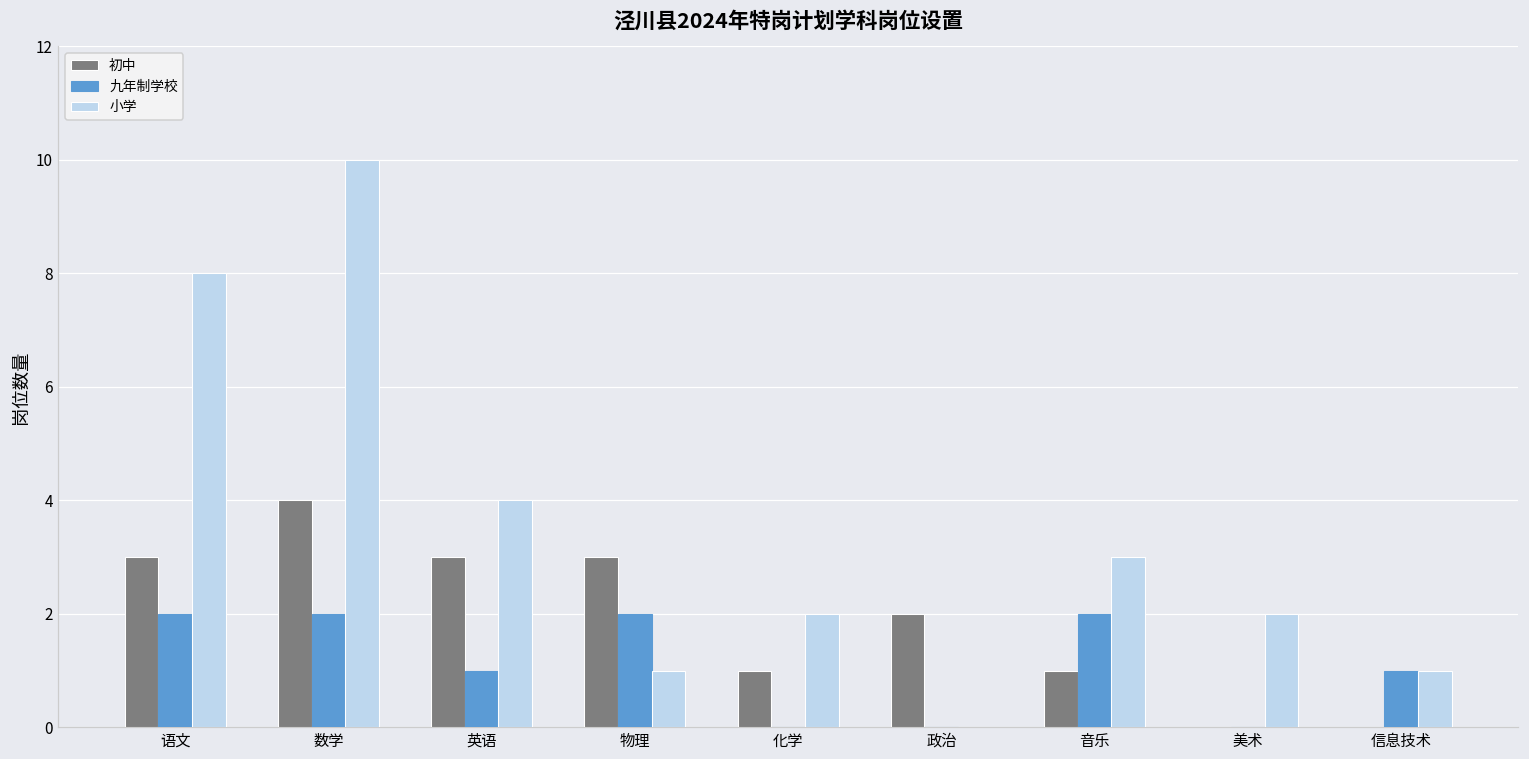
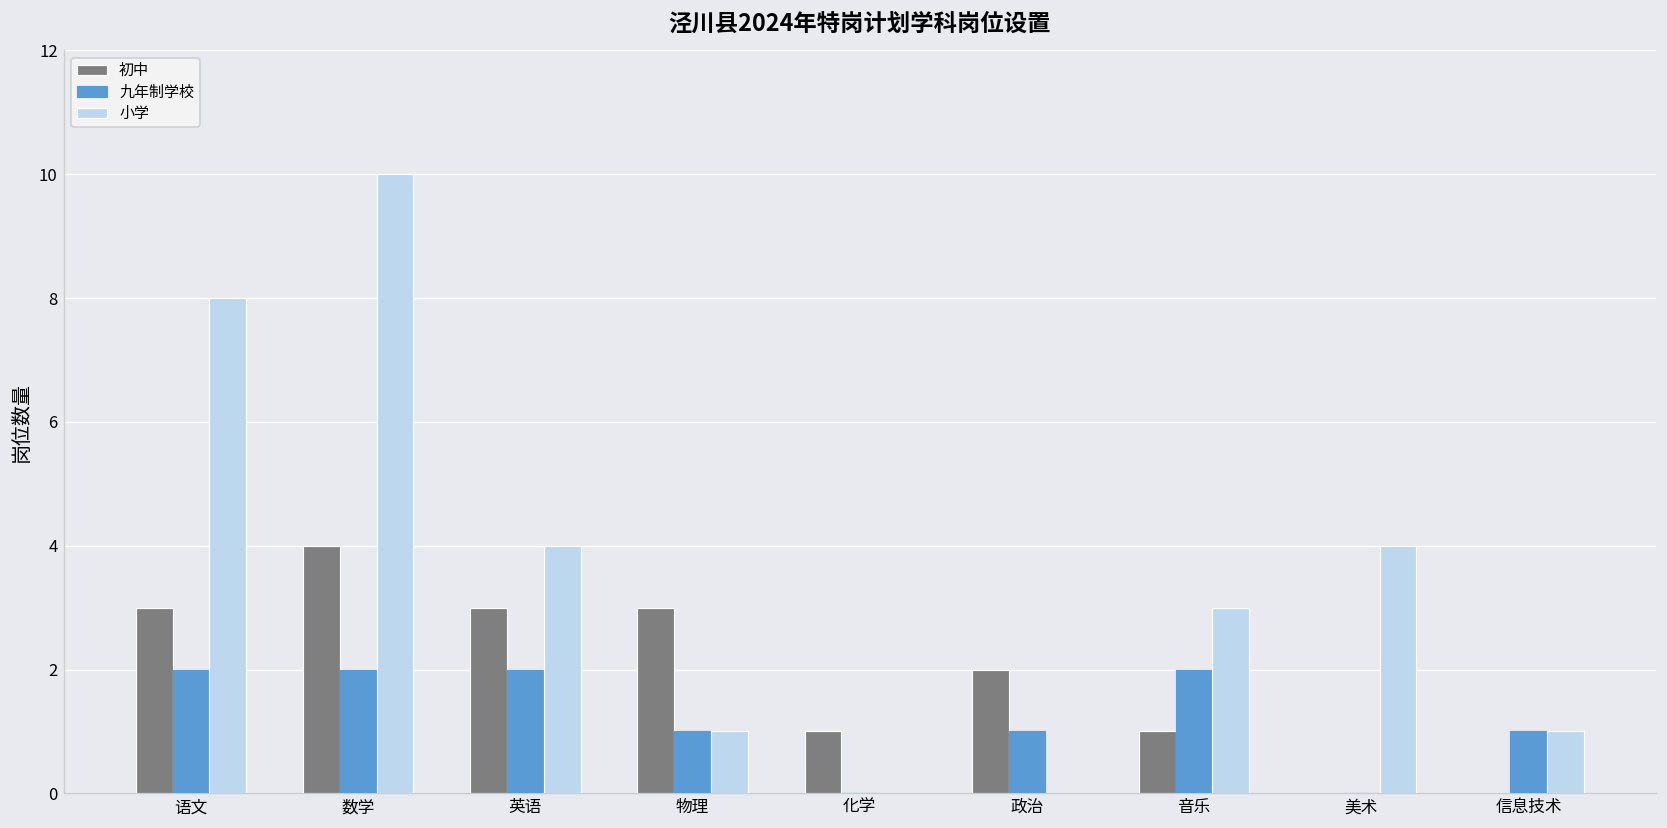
九年制学校, 英语: 1 -> 2
九年制学校, 物理: 2 -> 1
小学, 化学: 2 -> 0
九年制学校, 政治: 0 -> 1
小学, 美术: 2 -> 4
